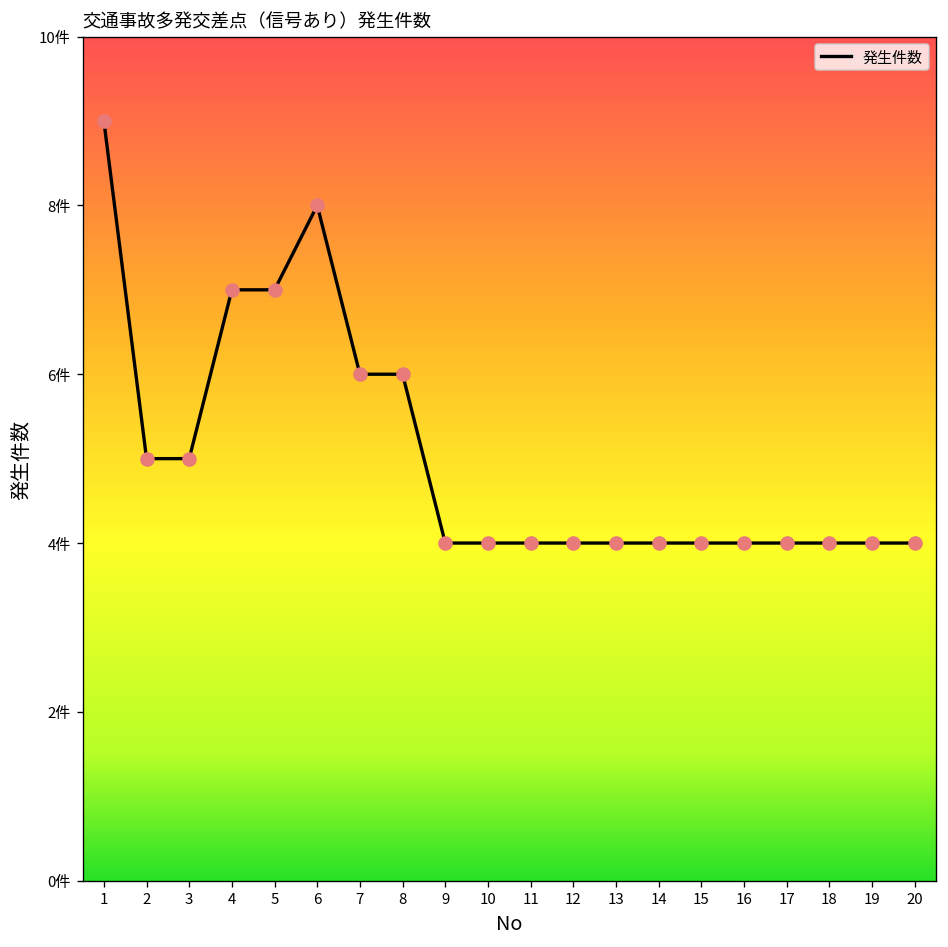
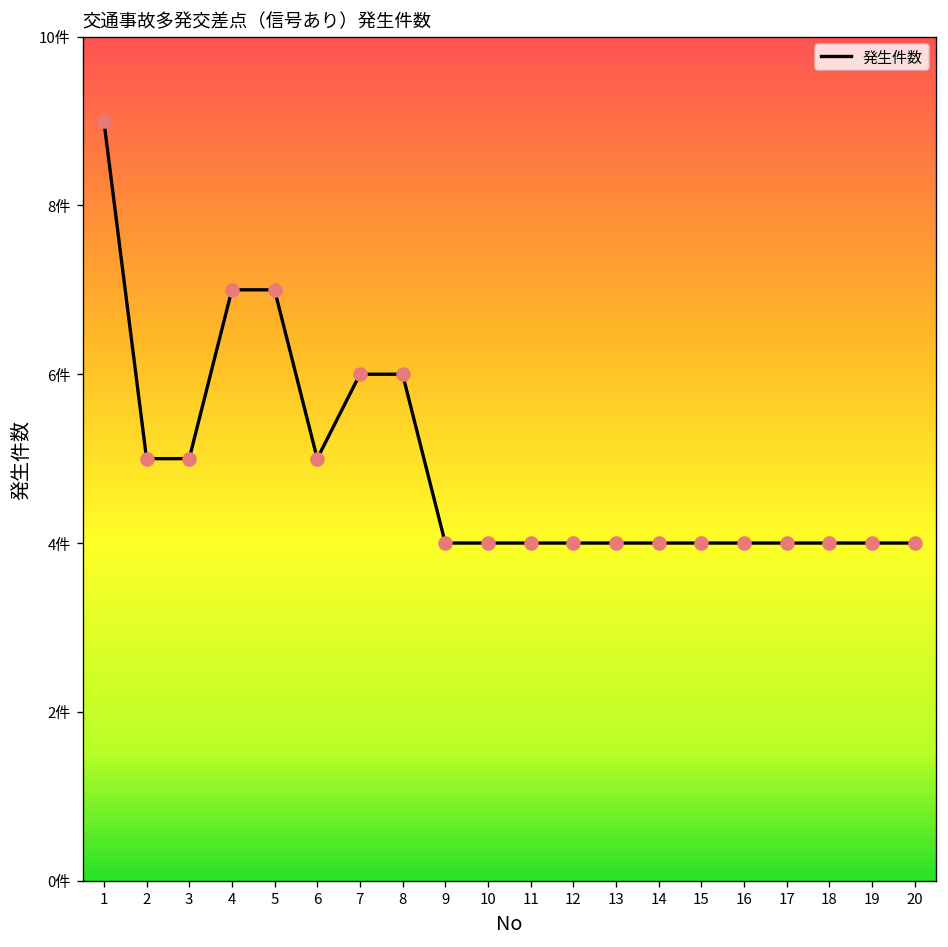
6: 8件 -> 5件
